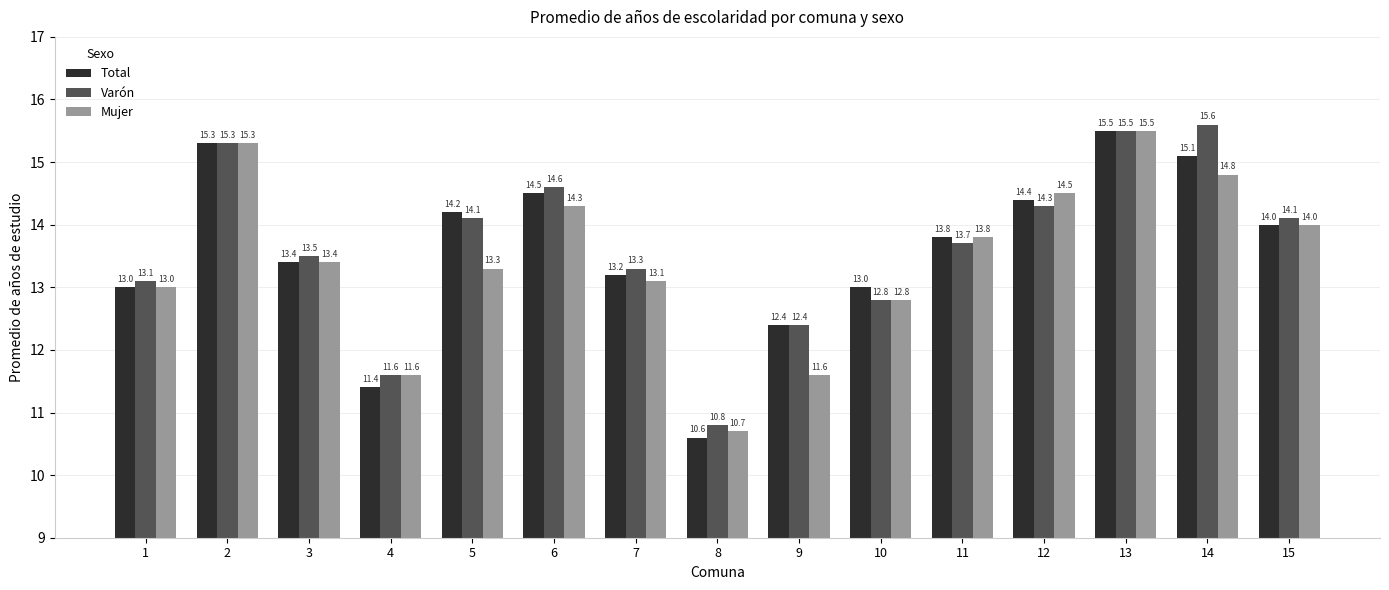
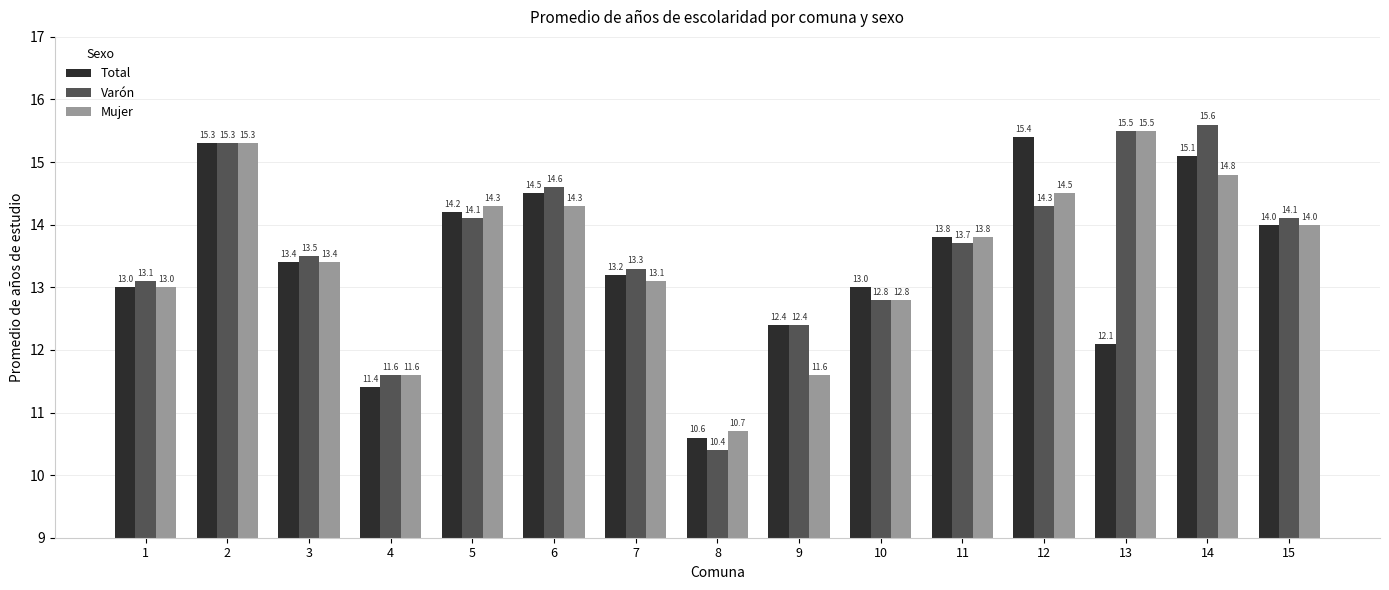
Mujer, 5: 13.3 -> 14.3
Varón, 8: 10.8 -> 10.4
Total, 12: 14.4 -> 15.4
Total, 13: 15.5 -> 12.1
